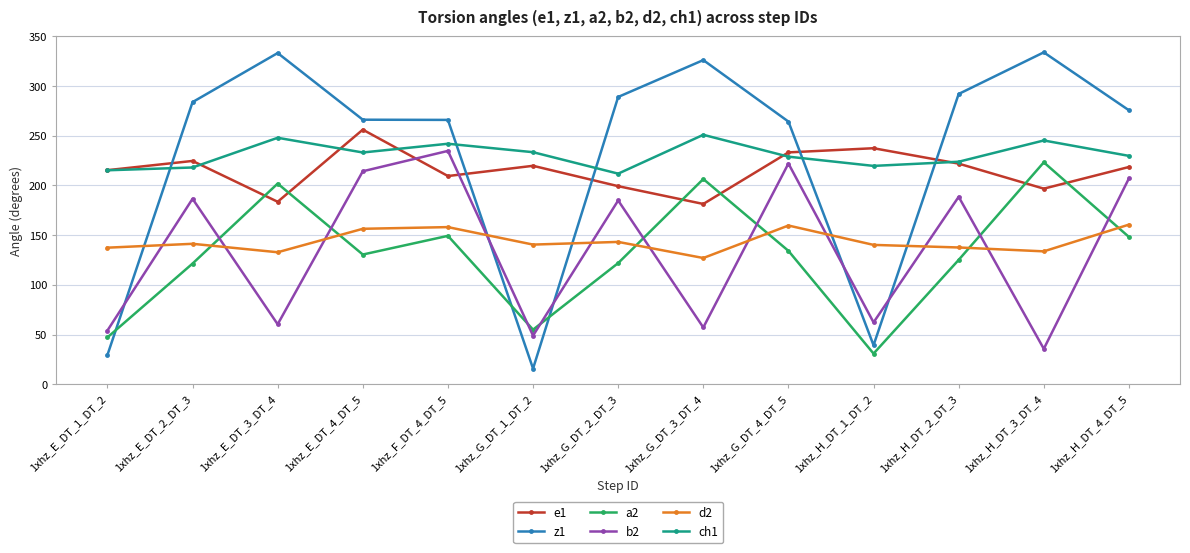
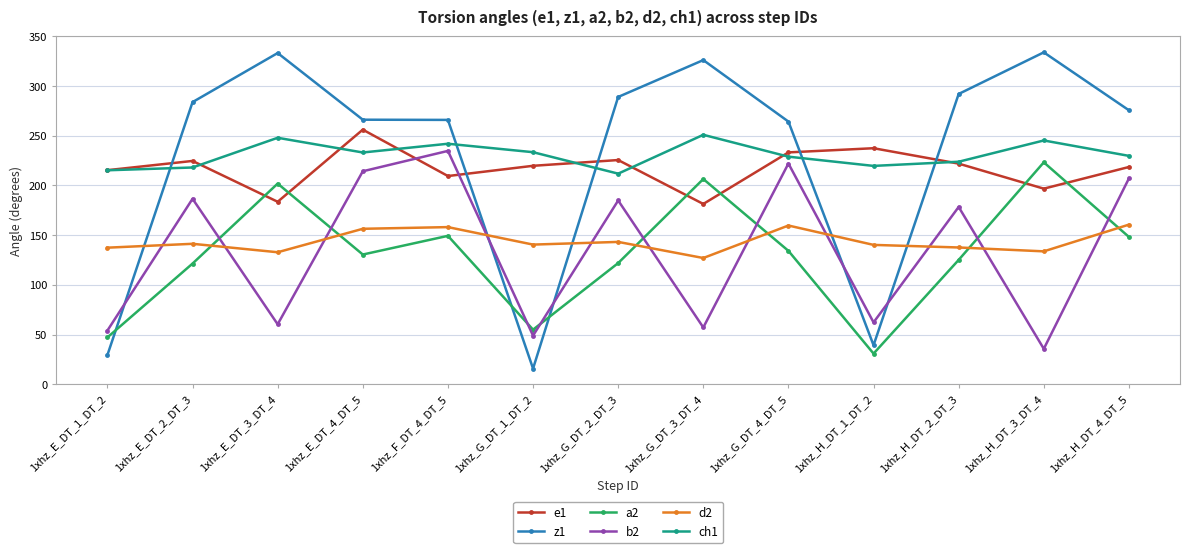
e1, 1xhz_G_DT_2_DT_3: 200 -> 230
b2, 1xhz_H_DT_2_DT_3: 190 -> 180
